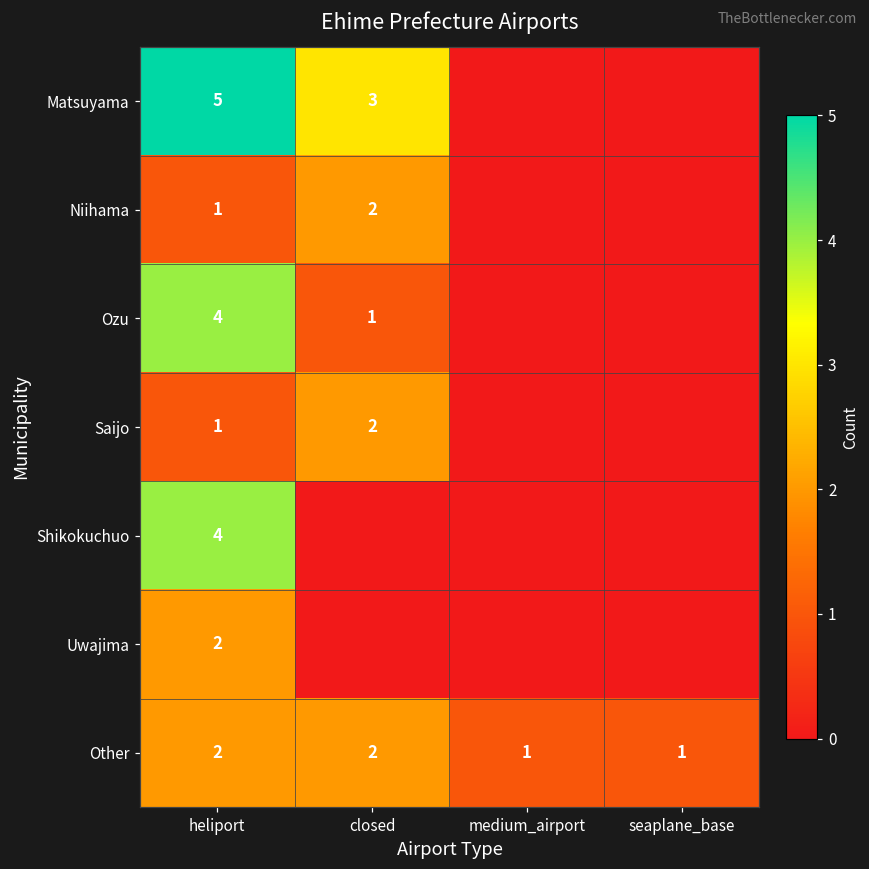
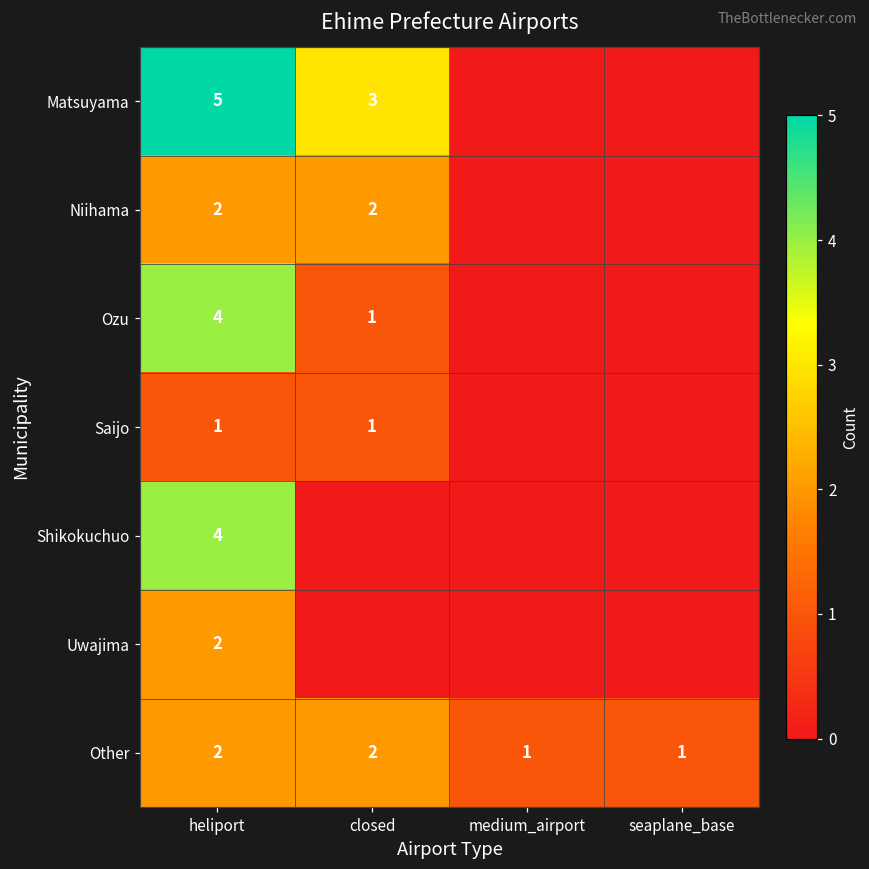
Niihama, heliport: 1 -> 2
Saijo, closed: 2 -> 1
